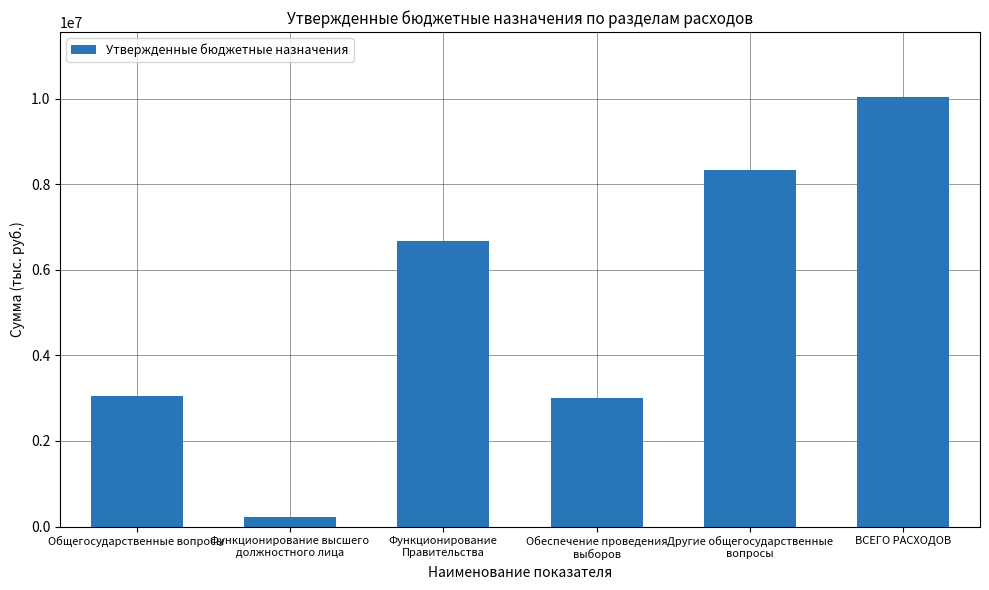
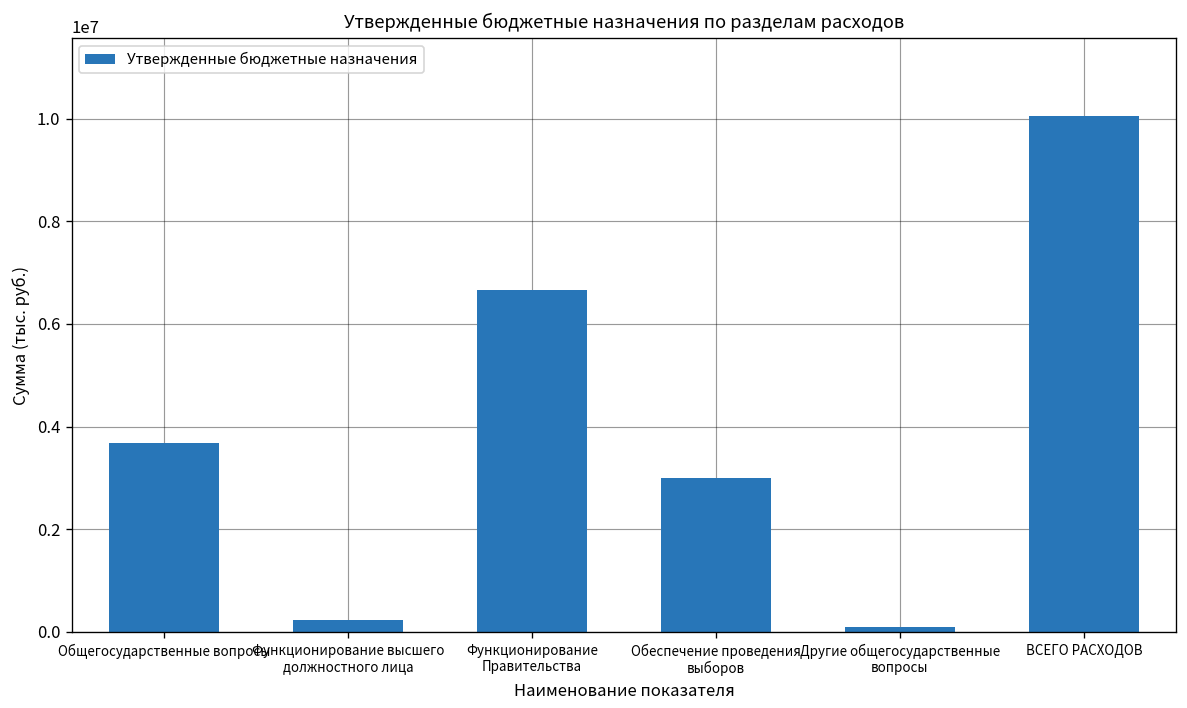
Общегосударственные вопросы: 3000000 -> 3700000
Другие общегосударственные вопросы: 8300000 -> 100000
